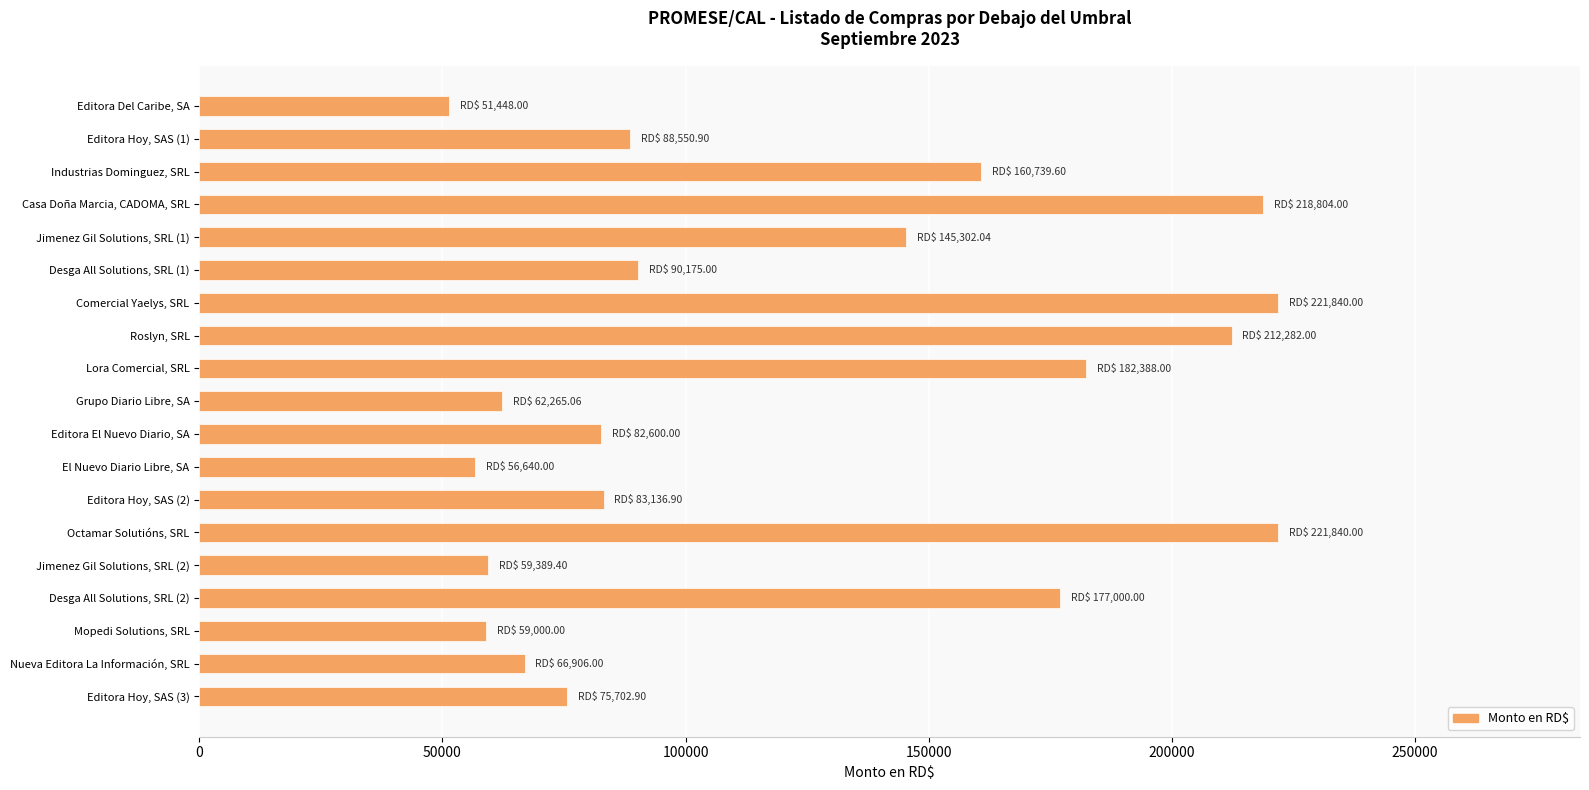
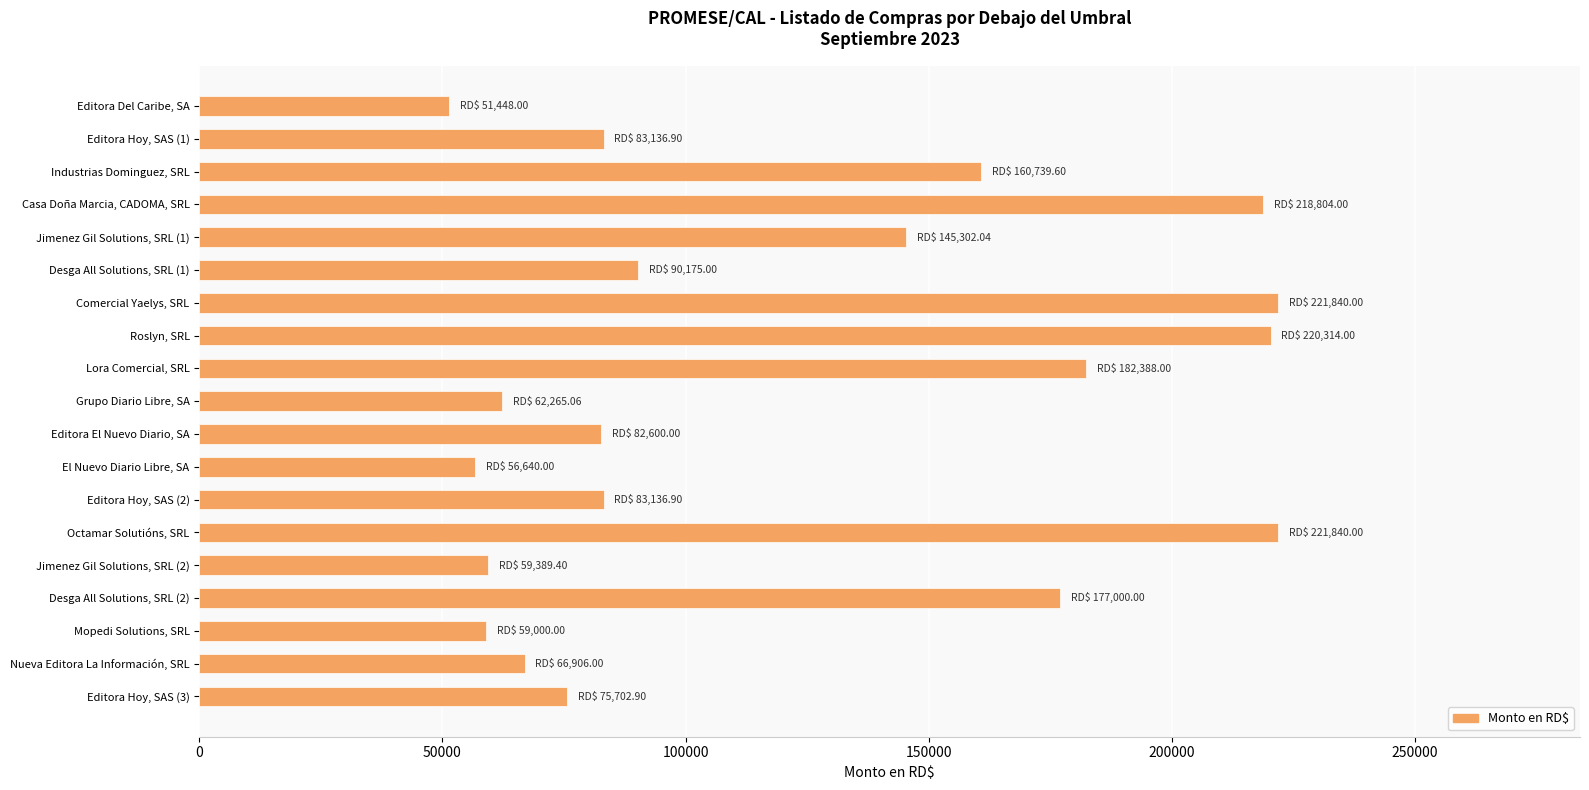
Editora Hoy, SAS (1): 88,550.90 -> 83,136.90
Roslyn, SRL: 212,282.00 -> 220,314.00
